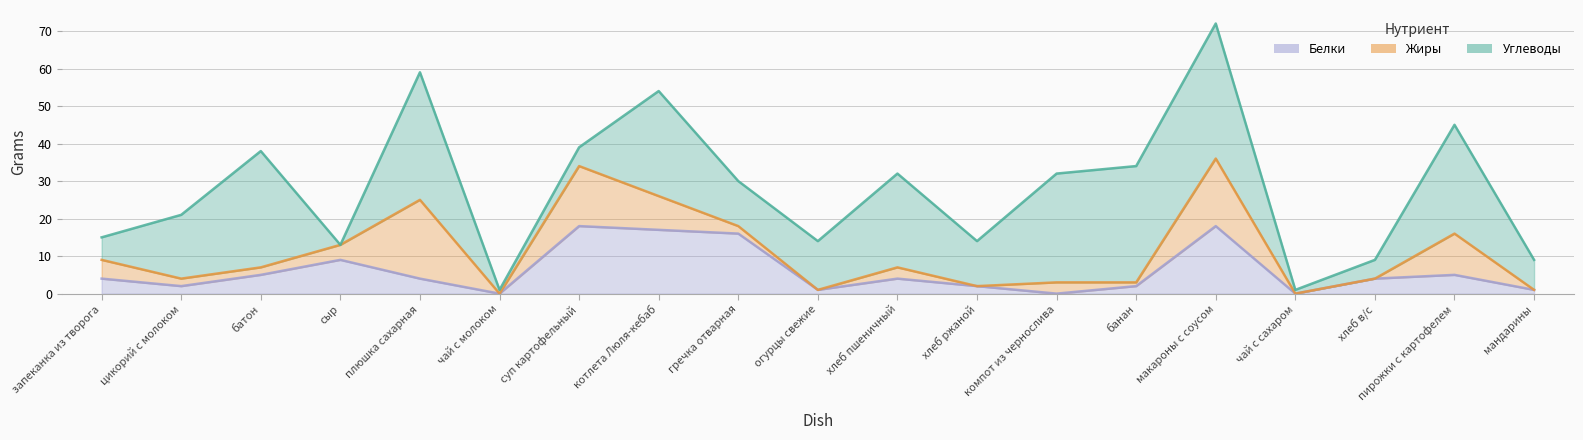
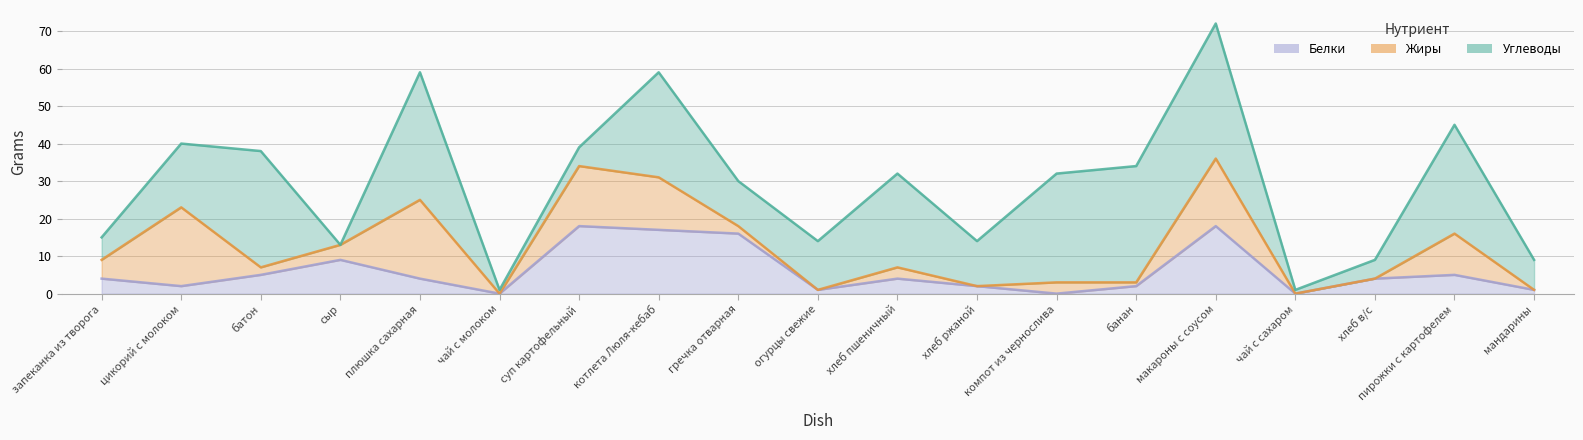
Жиры, цикорий с молоком: 2 -> 21
Жиры, котлета Люля-кебаб: 9 -> 14
